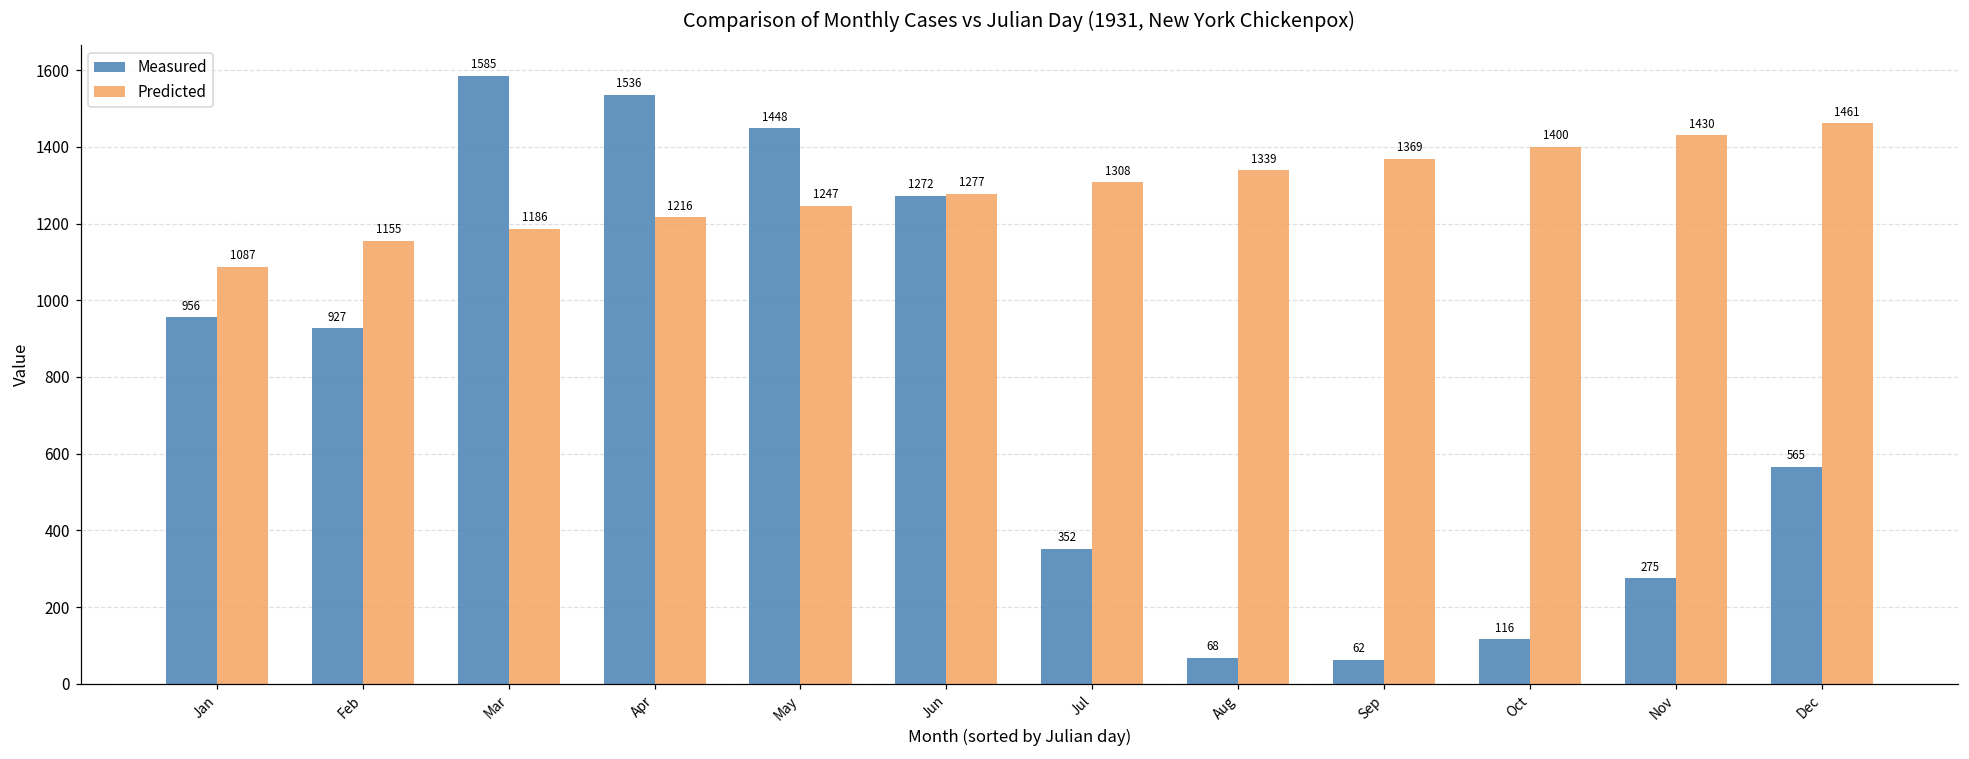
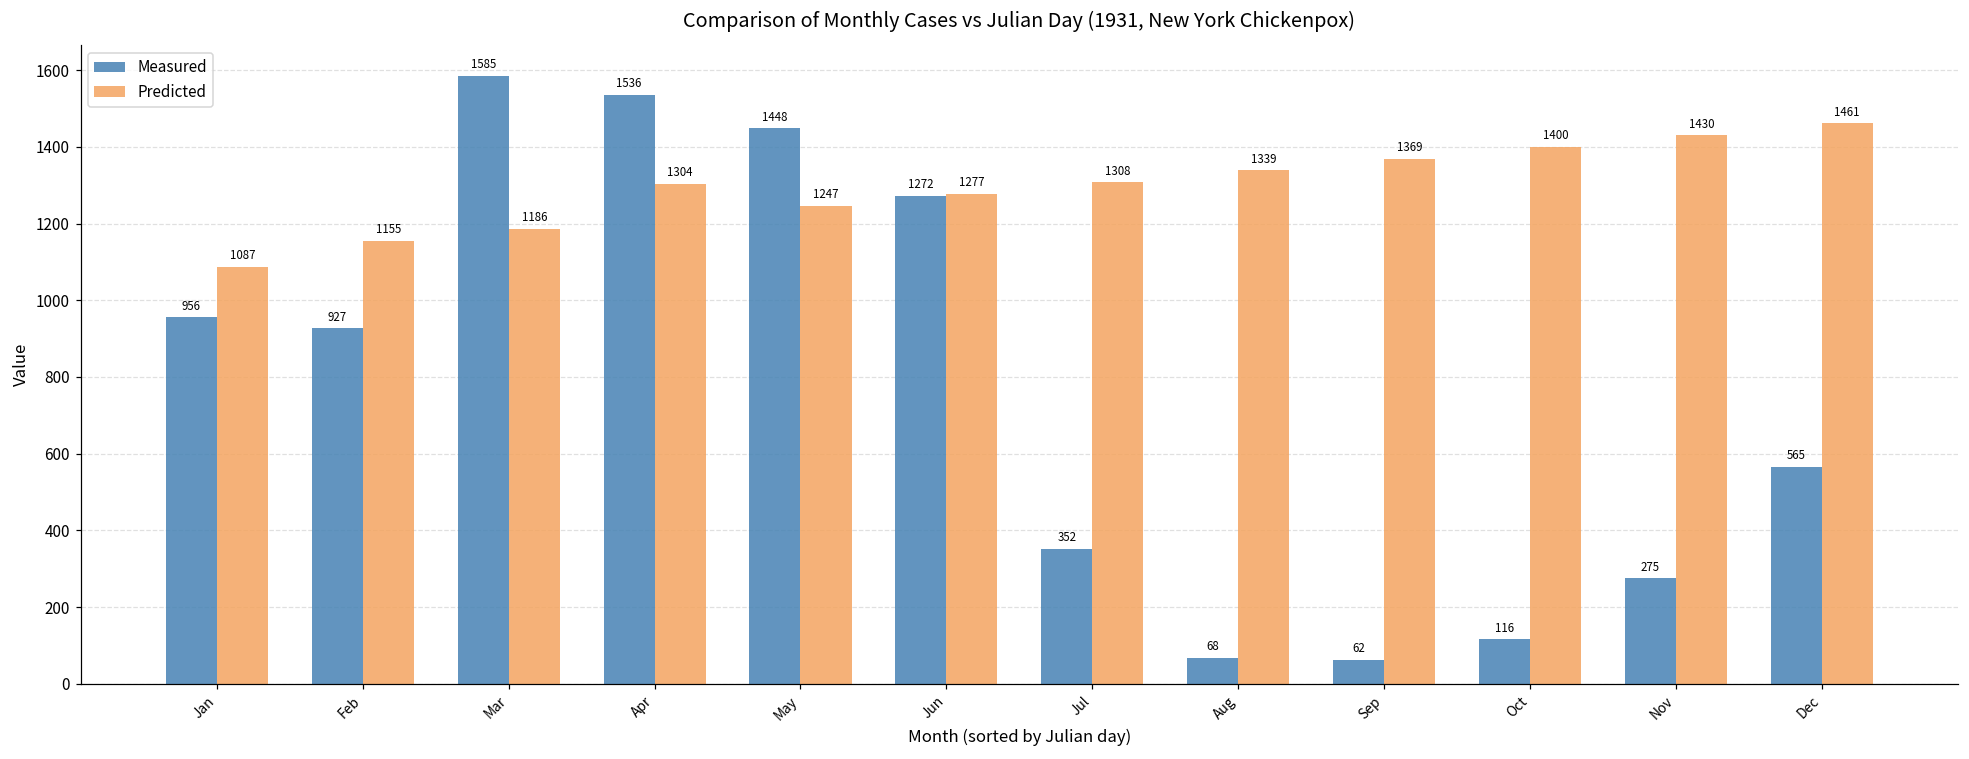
Predicted, Apr: 1216 -> 1304
